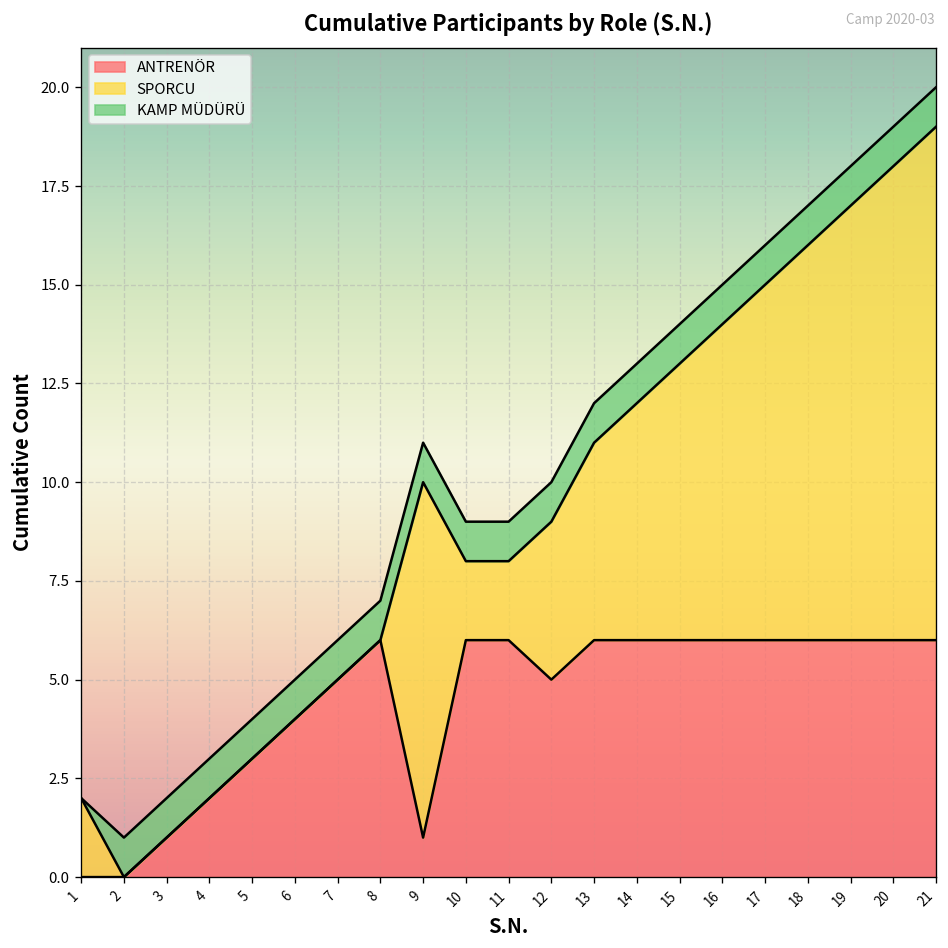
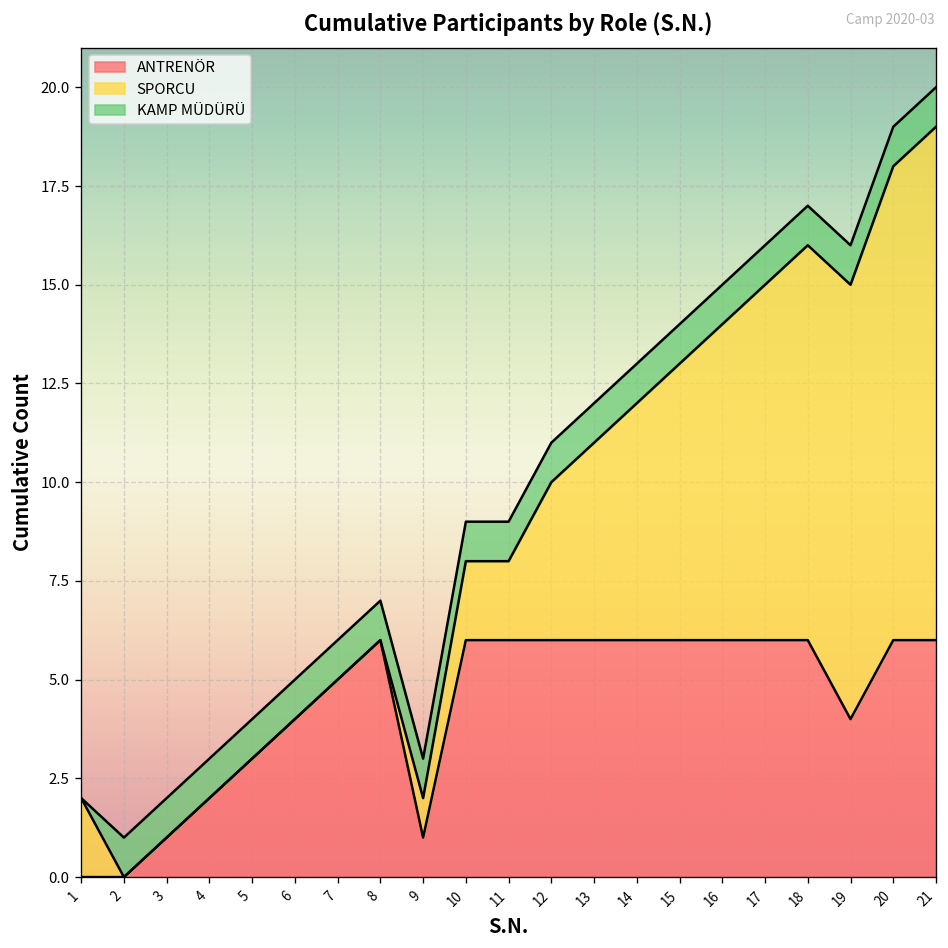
SPORCU, 9: 9 -> 1
ANTRENÖR, 12: 5 -> 6
ANTRENÖR, 19: 6 -> 4
